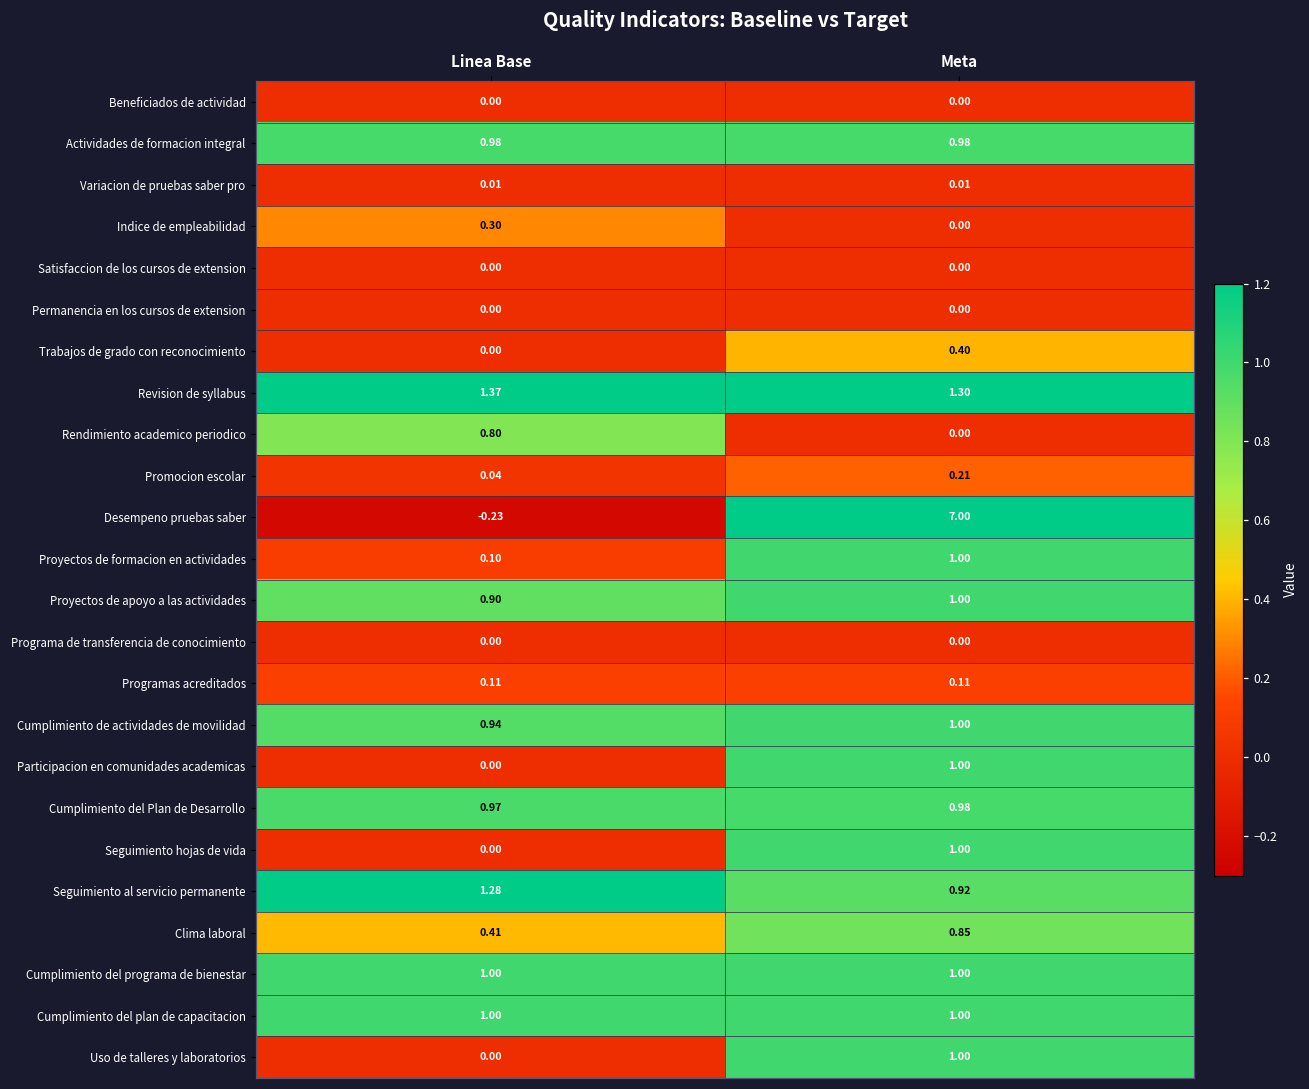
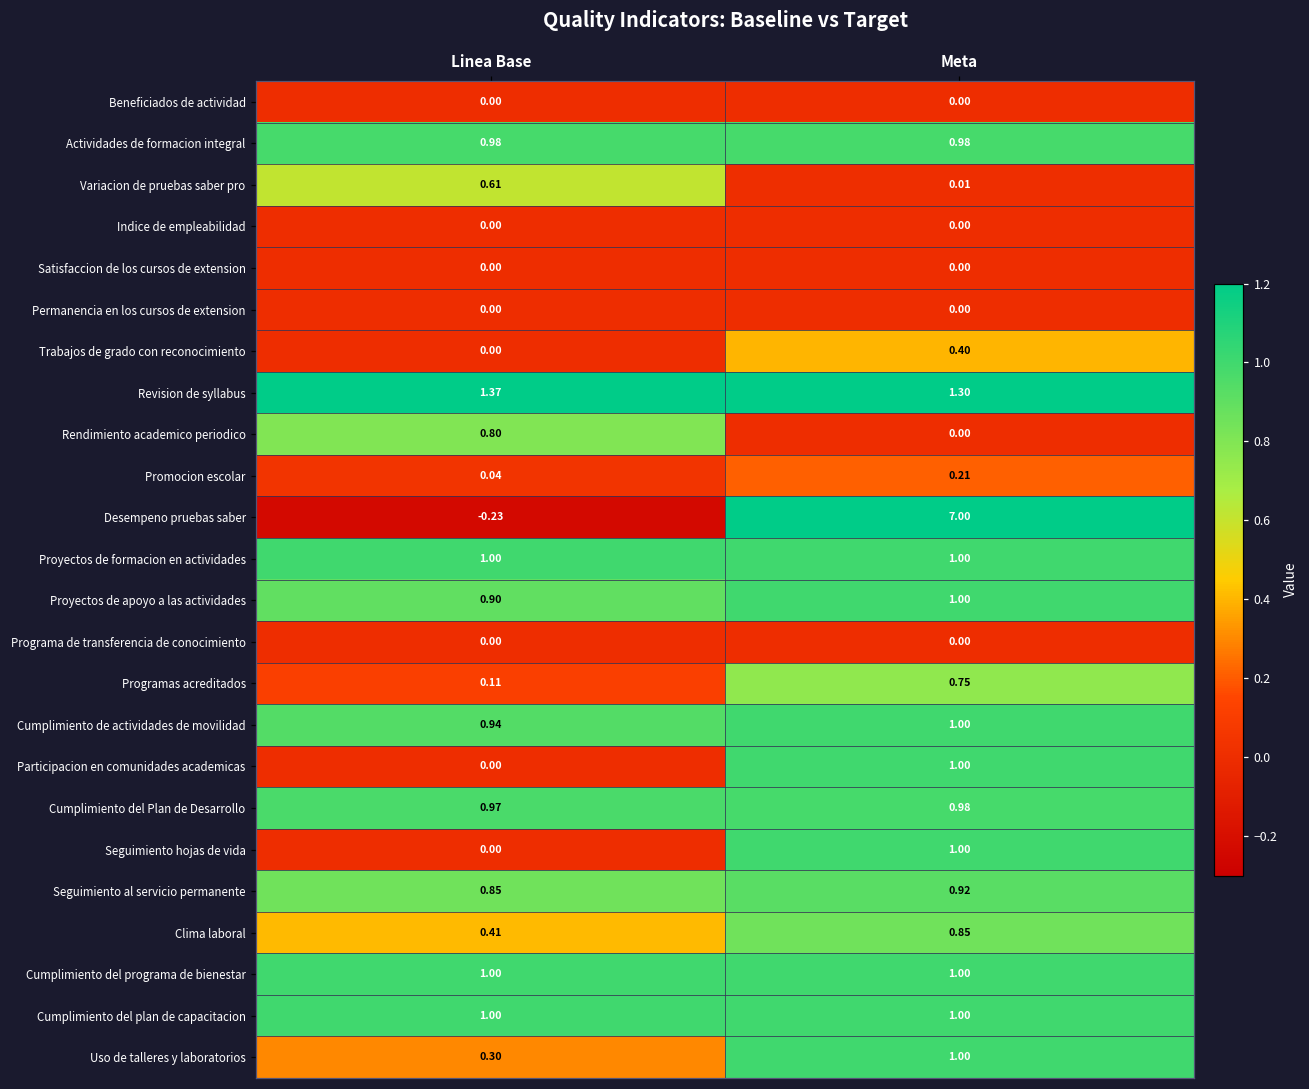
Variacion de pruebas saber pro, Linea Base: 0.01 -> 0.61
Indice de empleabilidad, Linea Base: 0.30 -> 0.00
Proyectos de formacion en actividades, Linea Base: 0.10 -> 1.00
Programas acreditados, Meta: 0.11 -> 0.75
Seguimiento al servicio permanente, Linea Base: 1.28 -> 0.85
Uso de talleres y laboratorios, Linea Base: 0.00 -> 0.30
